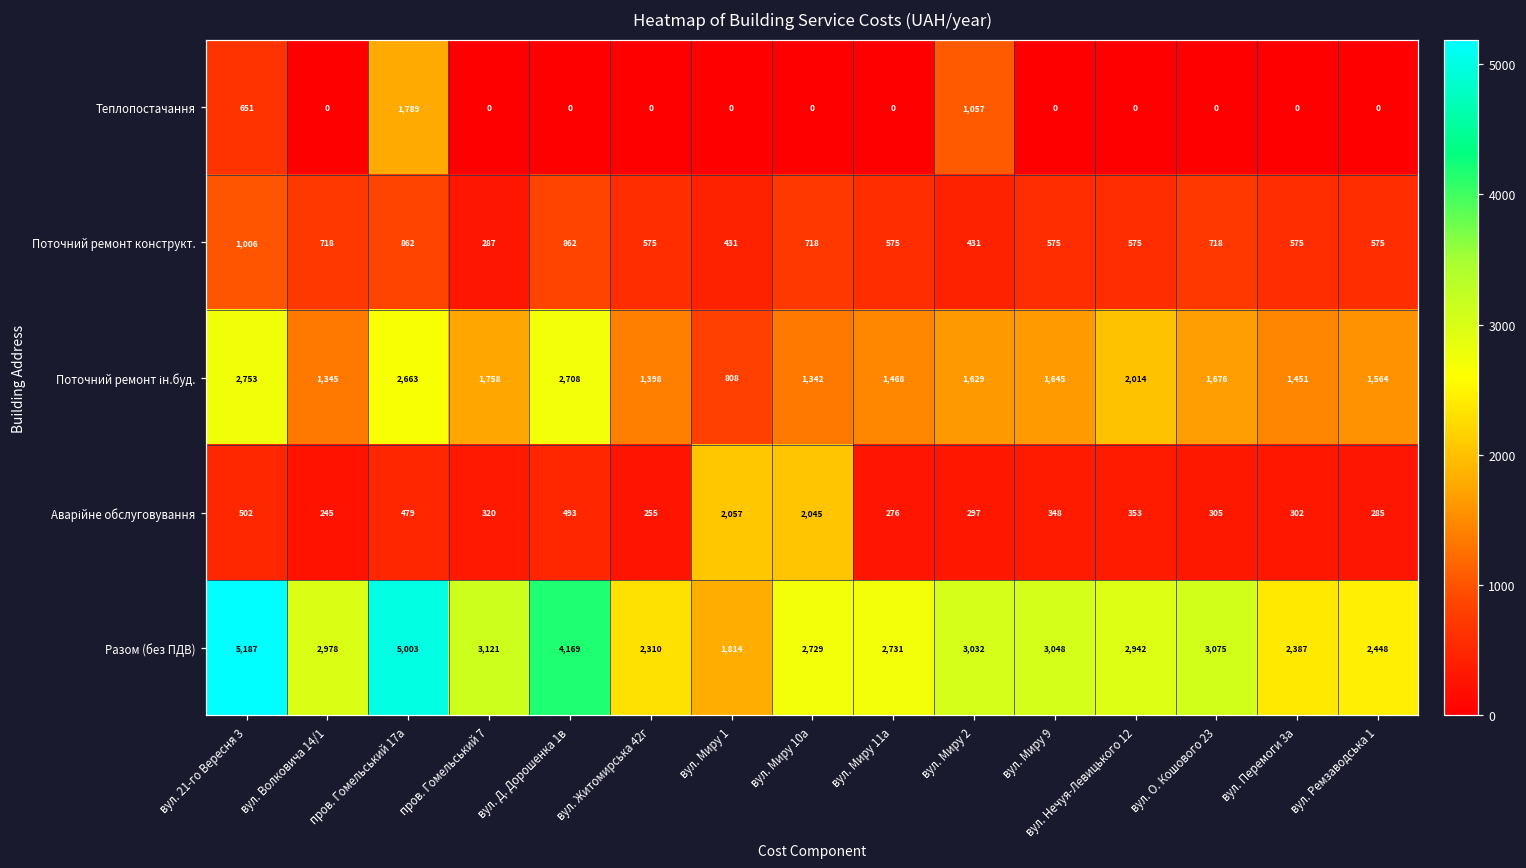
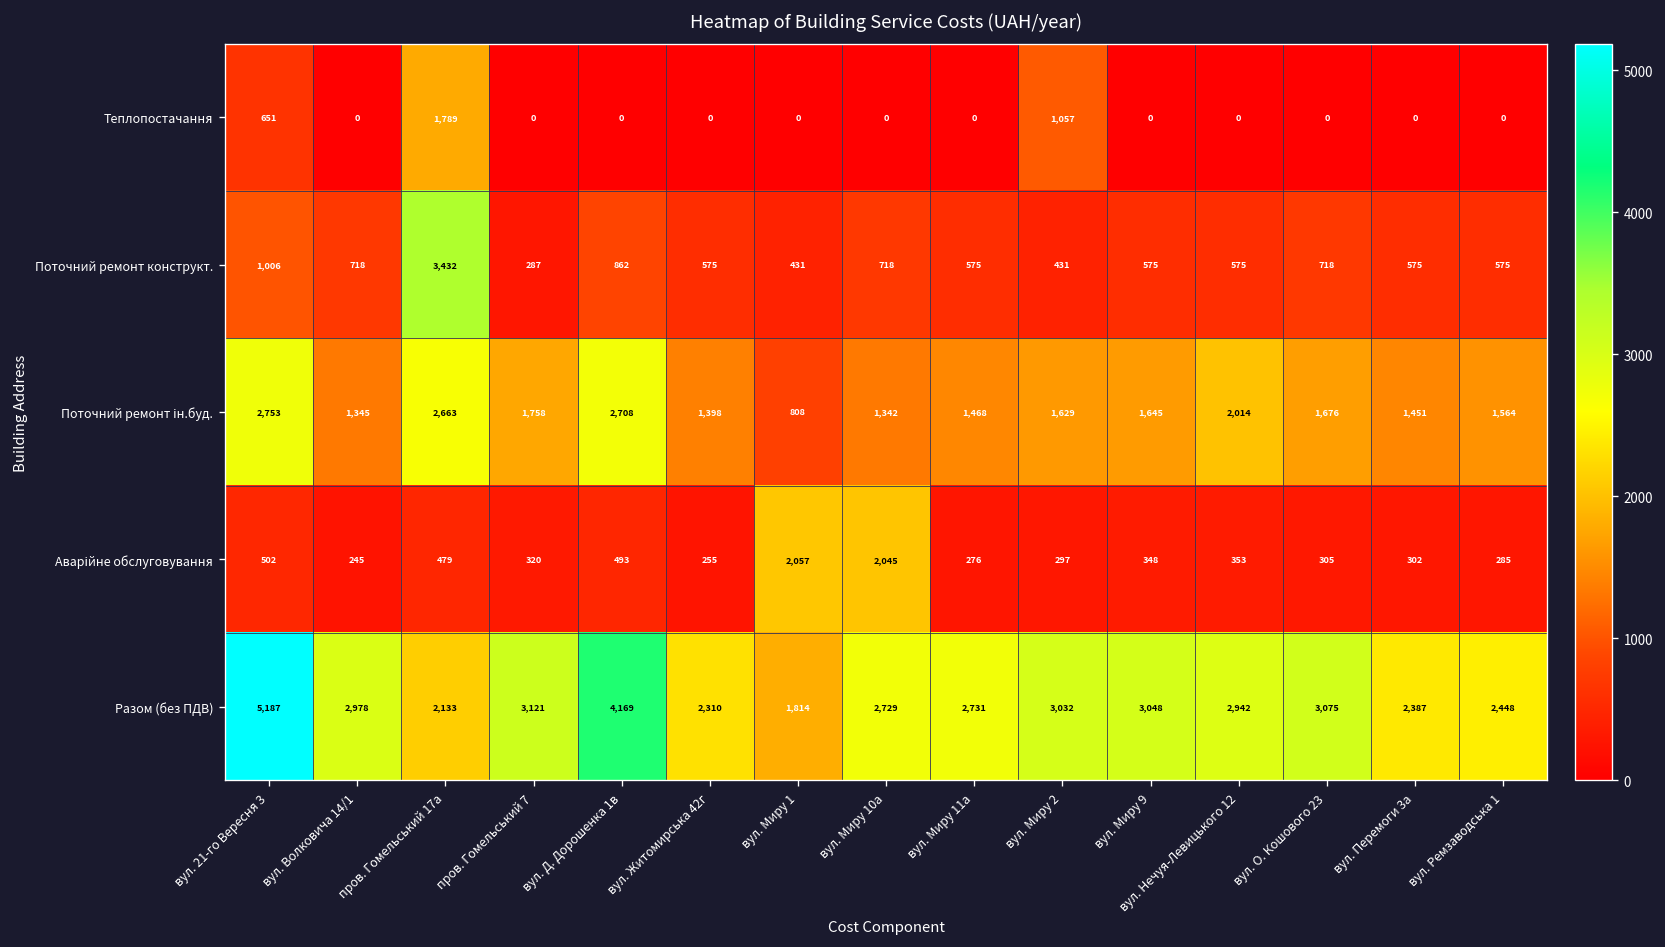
Поточний ремонт конструкт., пров. Гомельський 17а: 862 -> 3,432
Разом (без ПДВ), пров. Гомельський 17а: 5,003 -> 2,133
